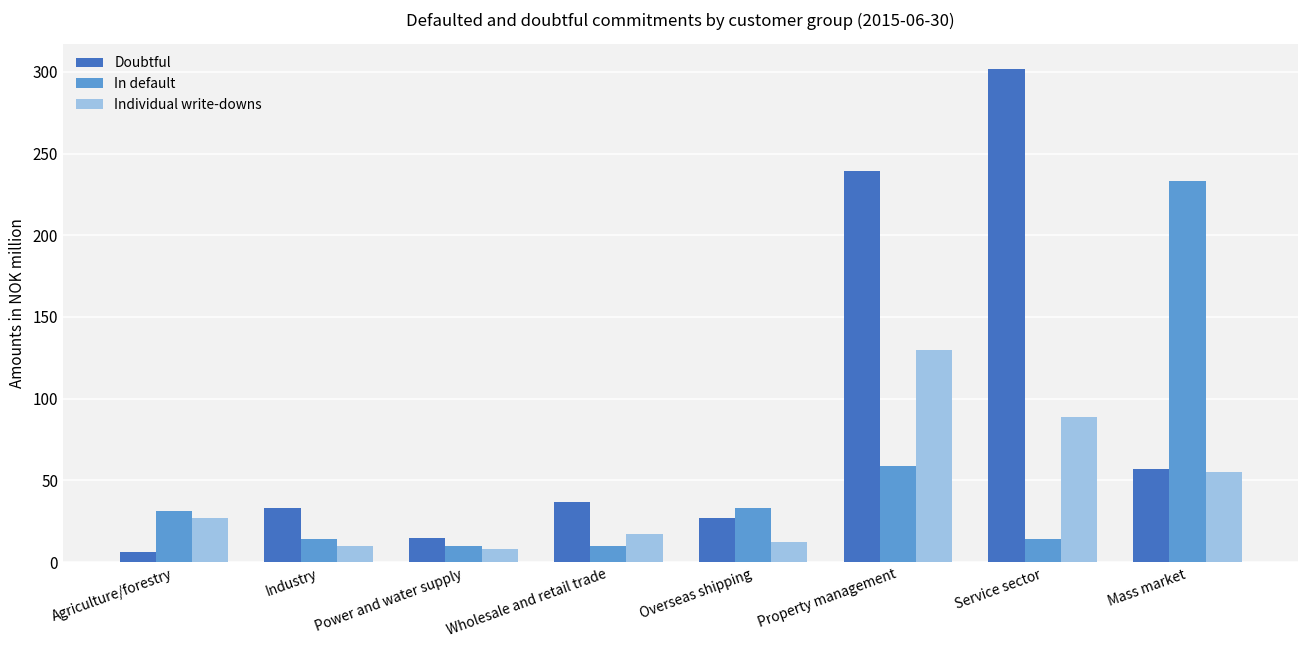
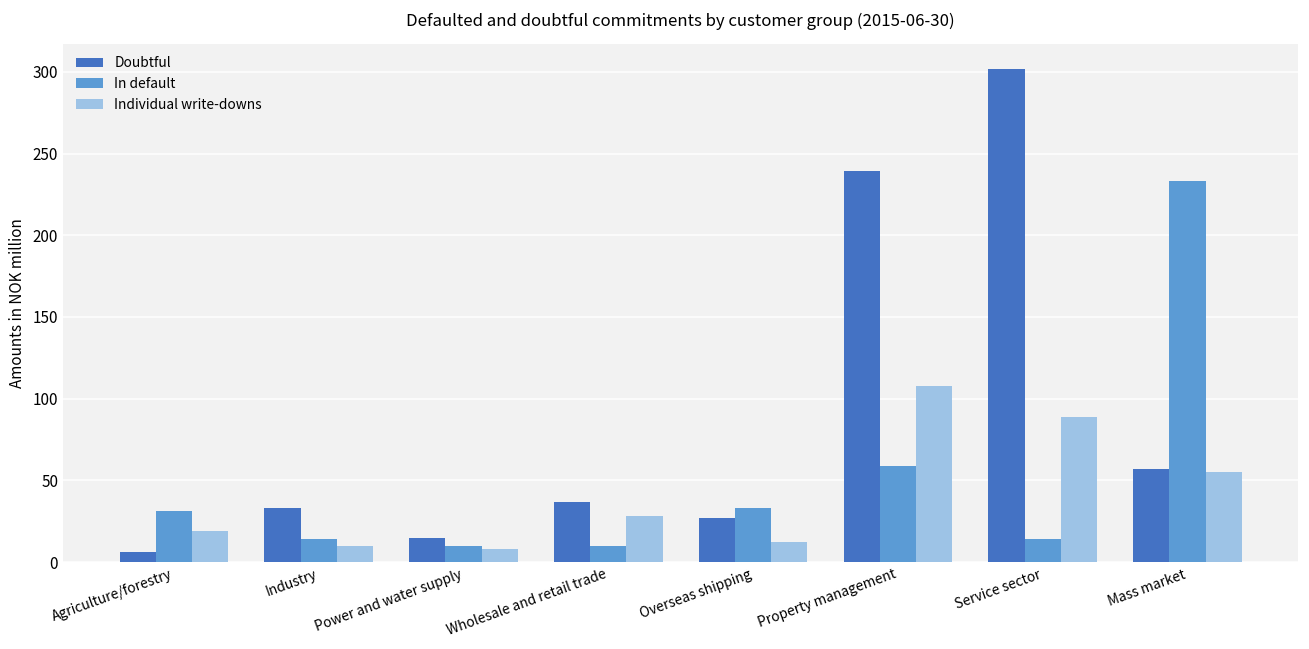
Individual write-downs, Agriculture/forestry: 27 -> 19
Individual write-downs, Wholesale and retail trade: 17 -> 28
Individual write-downs, Property management: 130 -> 108
